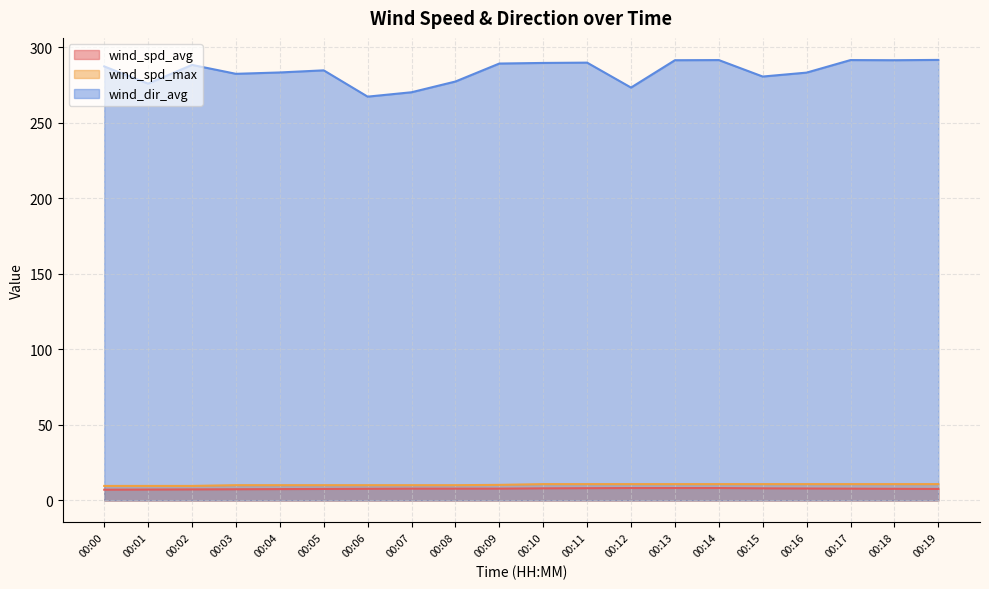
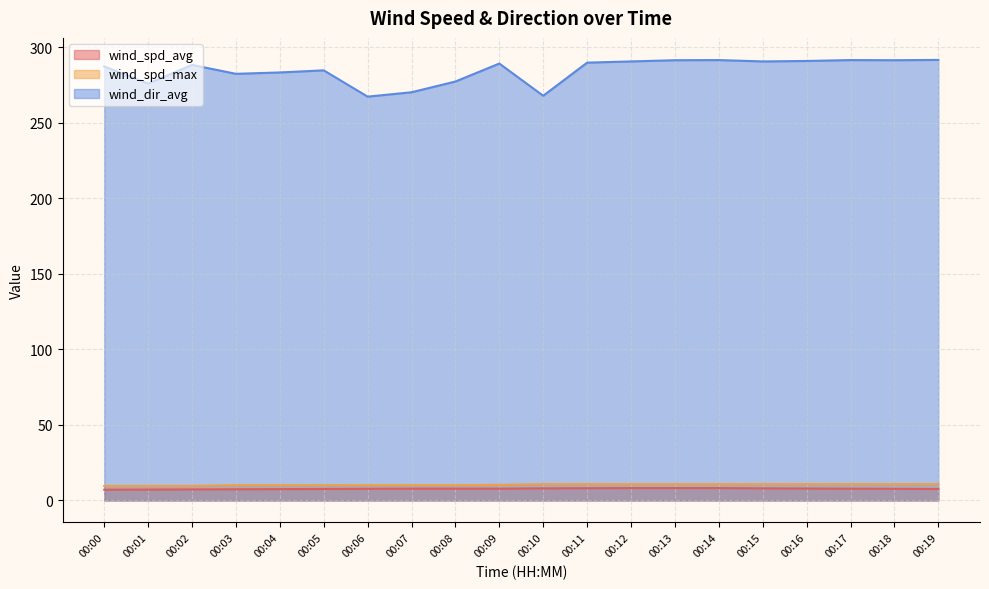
wind_dir_avg, 00:10: 290 -> 268
wind_dir_avg, 00:12: 273 -> 291
wind_dir_avg, 00:15: 281 -> 291
wind_dir_avg, 00:16: 283 -> 291
